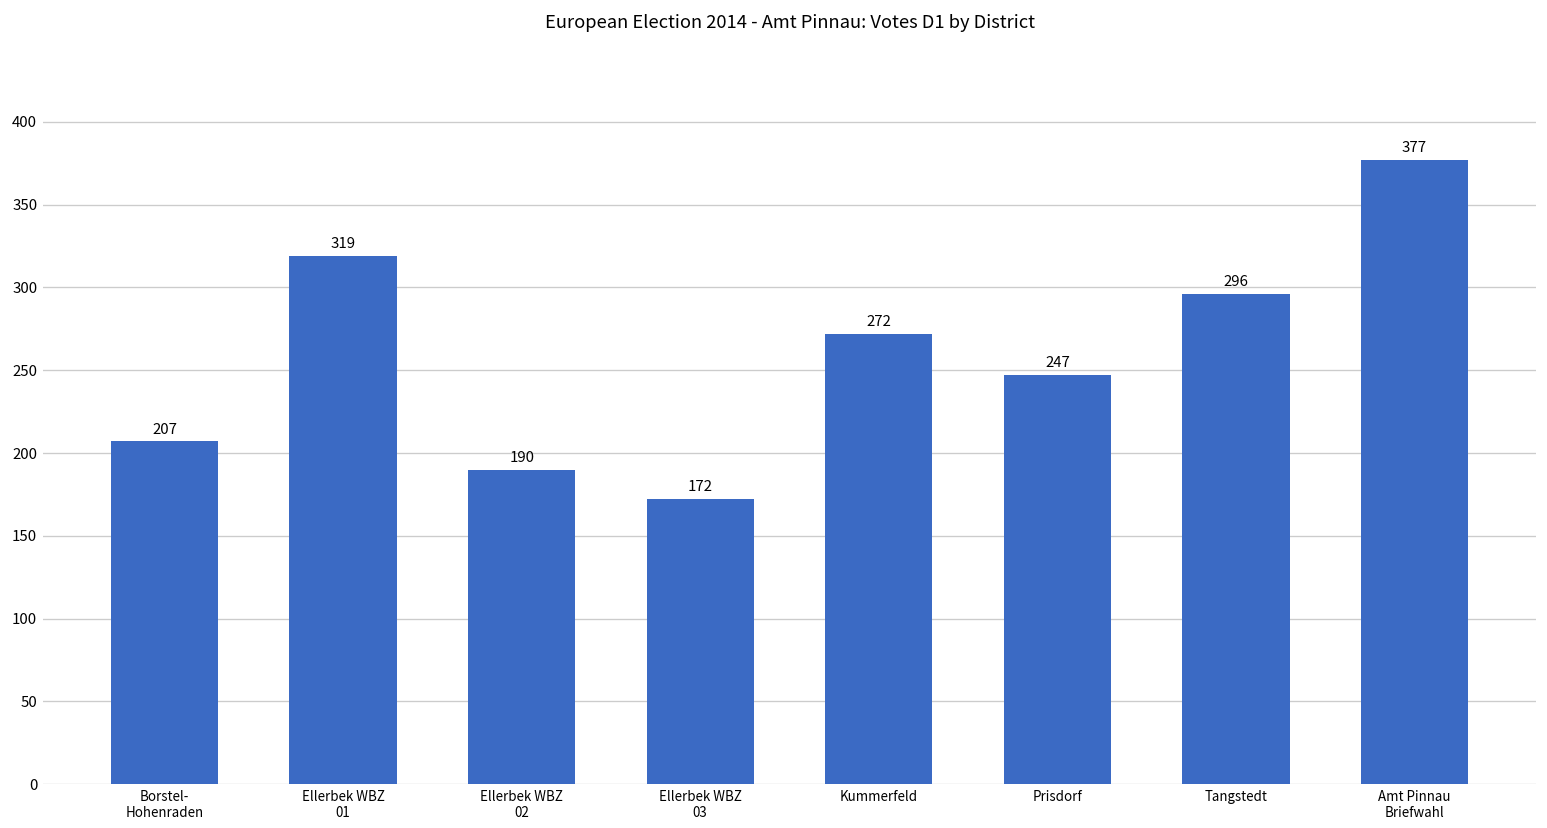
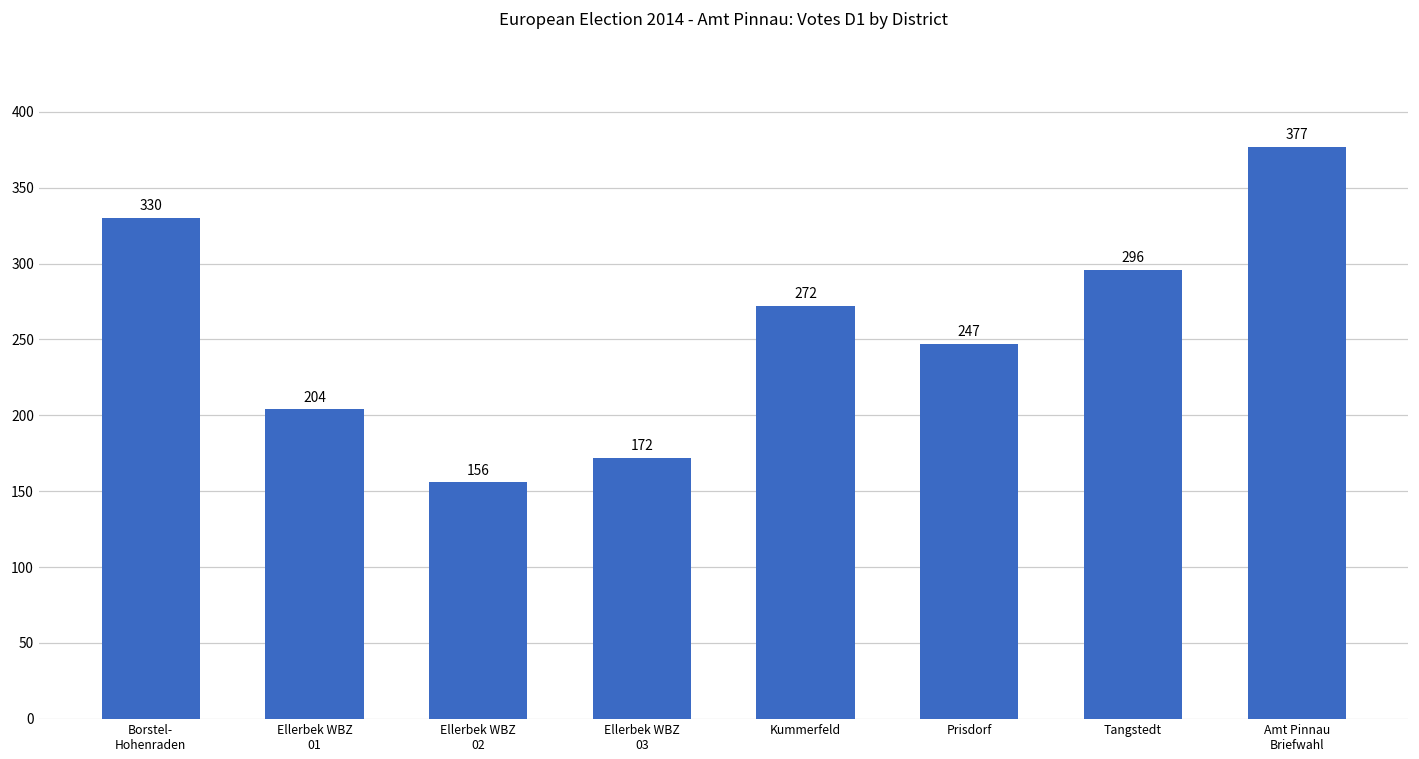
Borstel- Hohenraden: 207 -> 330
Ellerbek WBZ 01: 319 -> 204
Ellerbek WBZ 02: 190 -> 156
